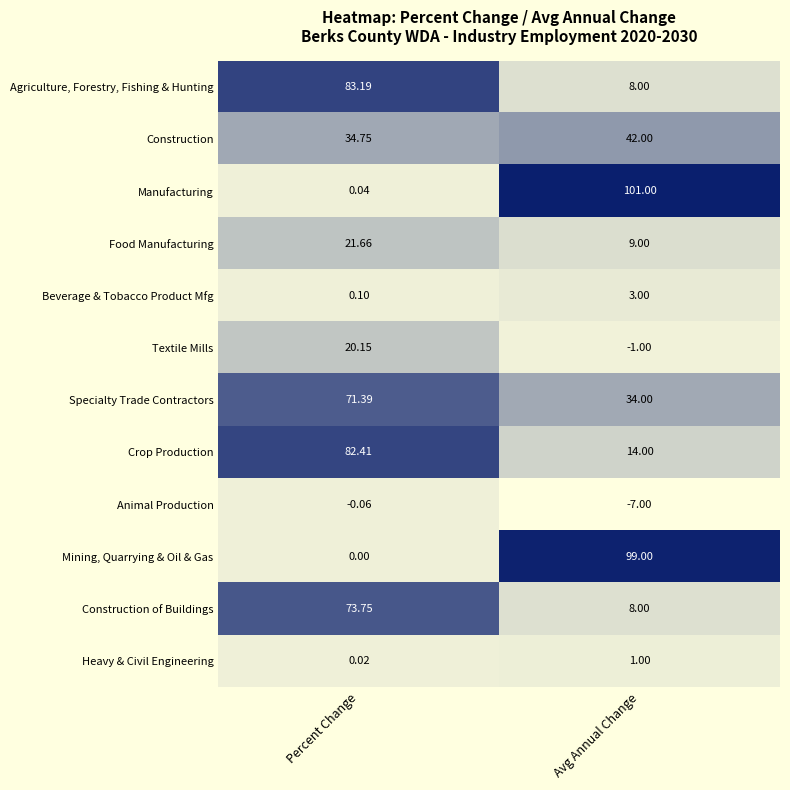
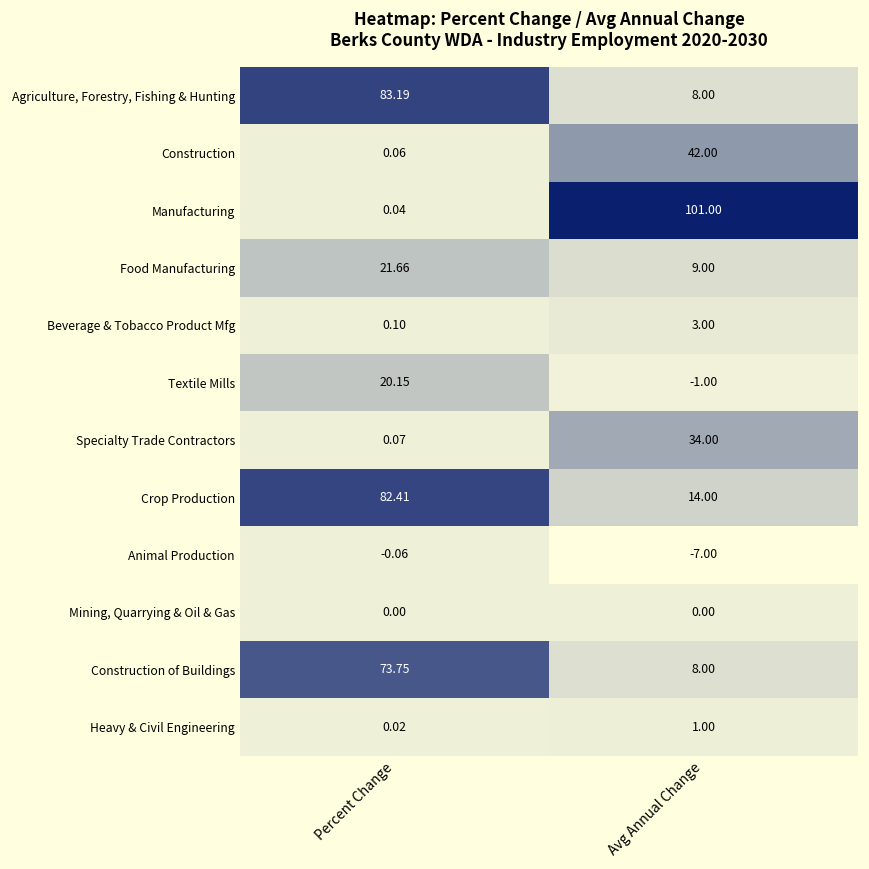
Construction, Percent Change: 34.75 -> 0.06
Specialty Trade Contractors, Percent Change: 71.39 -> 0.07
Mining, Quarrying & Oil & Gas, Avg Annual Change: 99.00 -> 0.00
